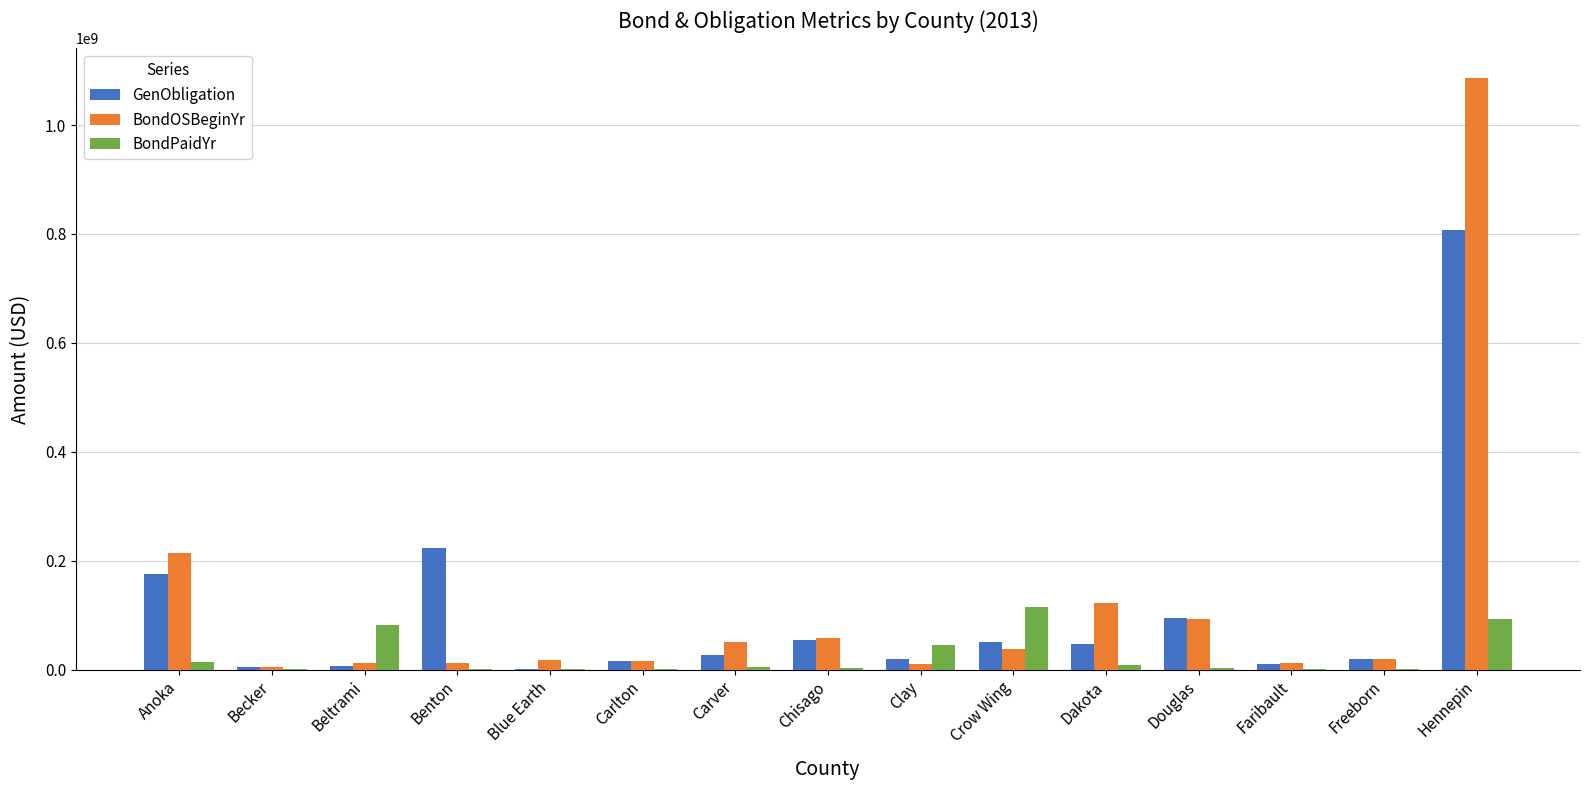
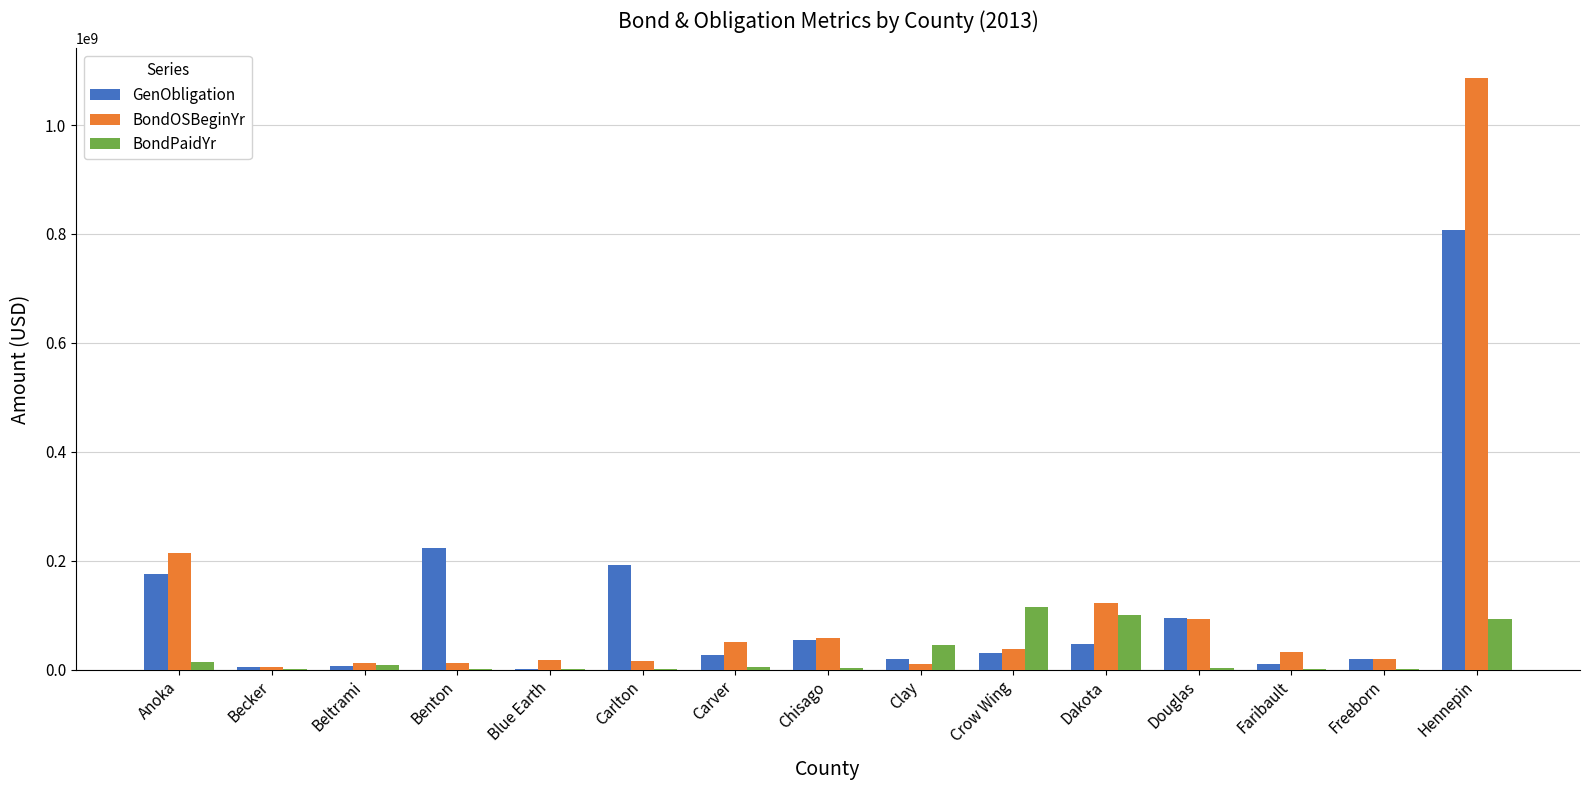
BondPaidYr, Beltrami: 80000000 -> 10000000
GenObligation, Carlton: 20000000 -> 190000000
GenObligation, Crow Wing: 50000000 -> 30000000
BondPaidYr, Dakota: 10000000 -> 100000000
BondOSBeginYr, Faribault: 10000000 -> 30000000
